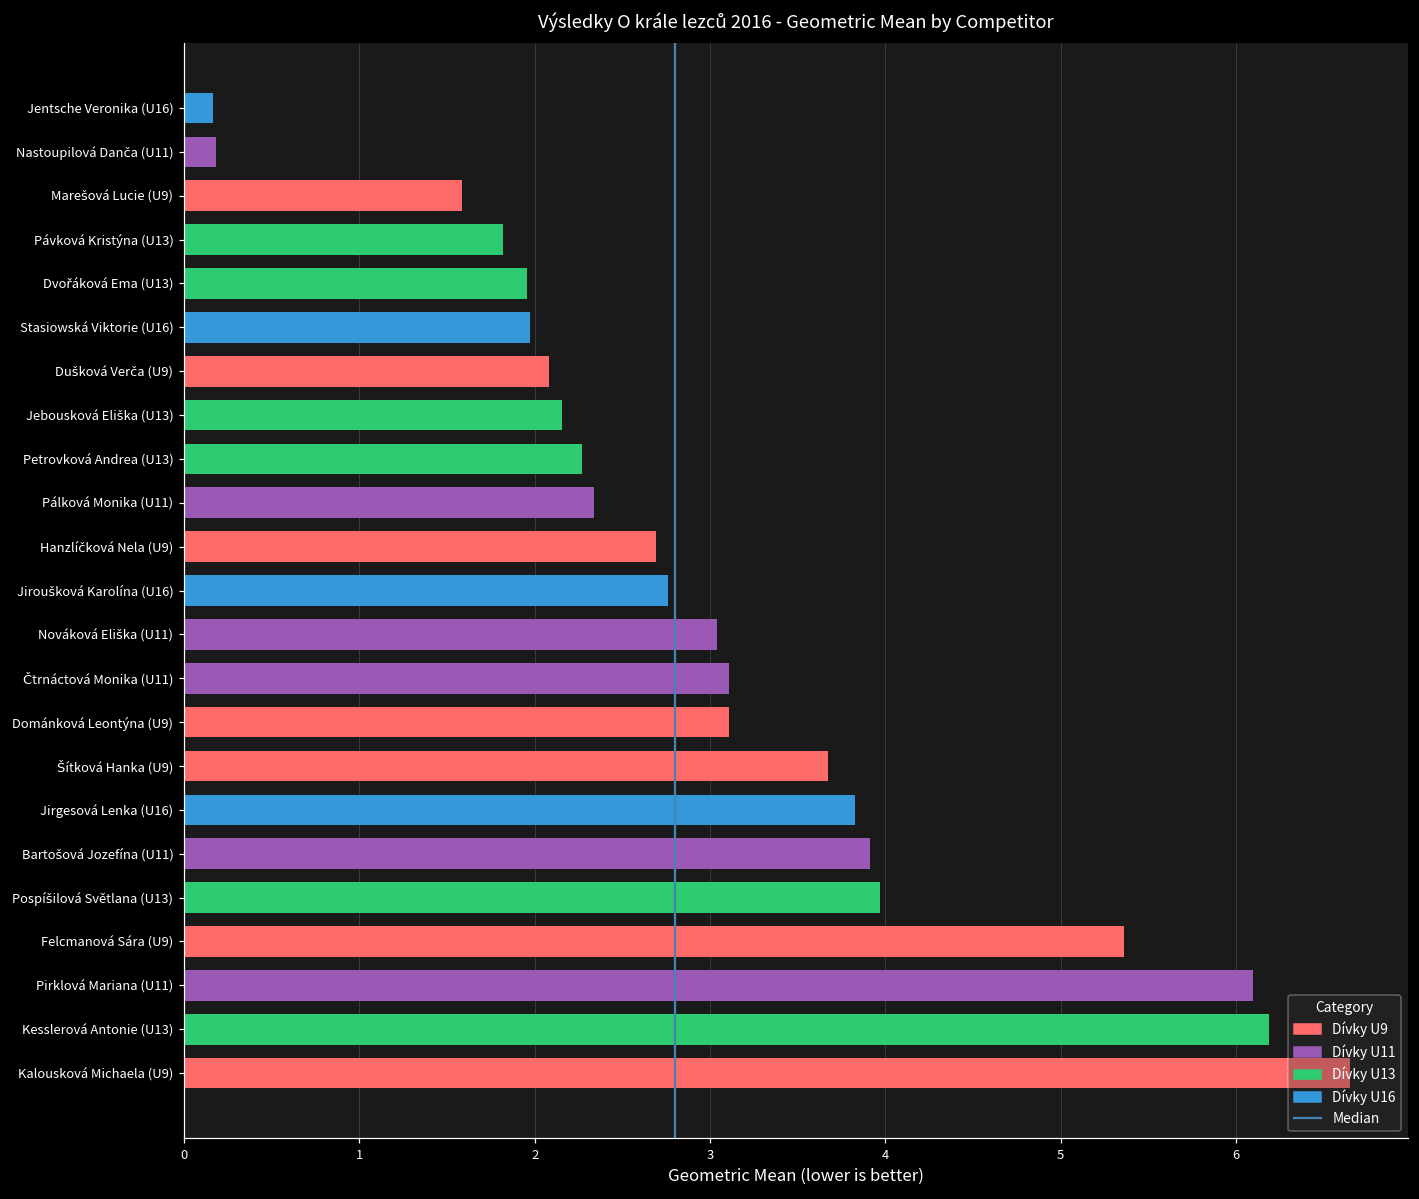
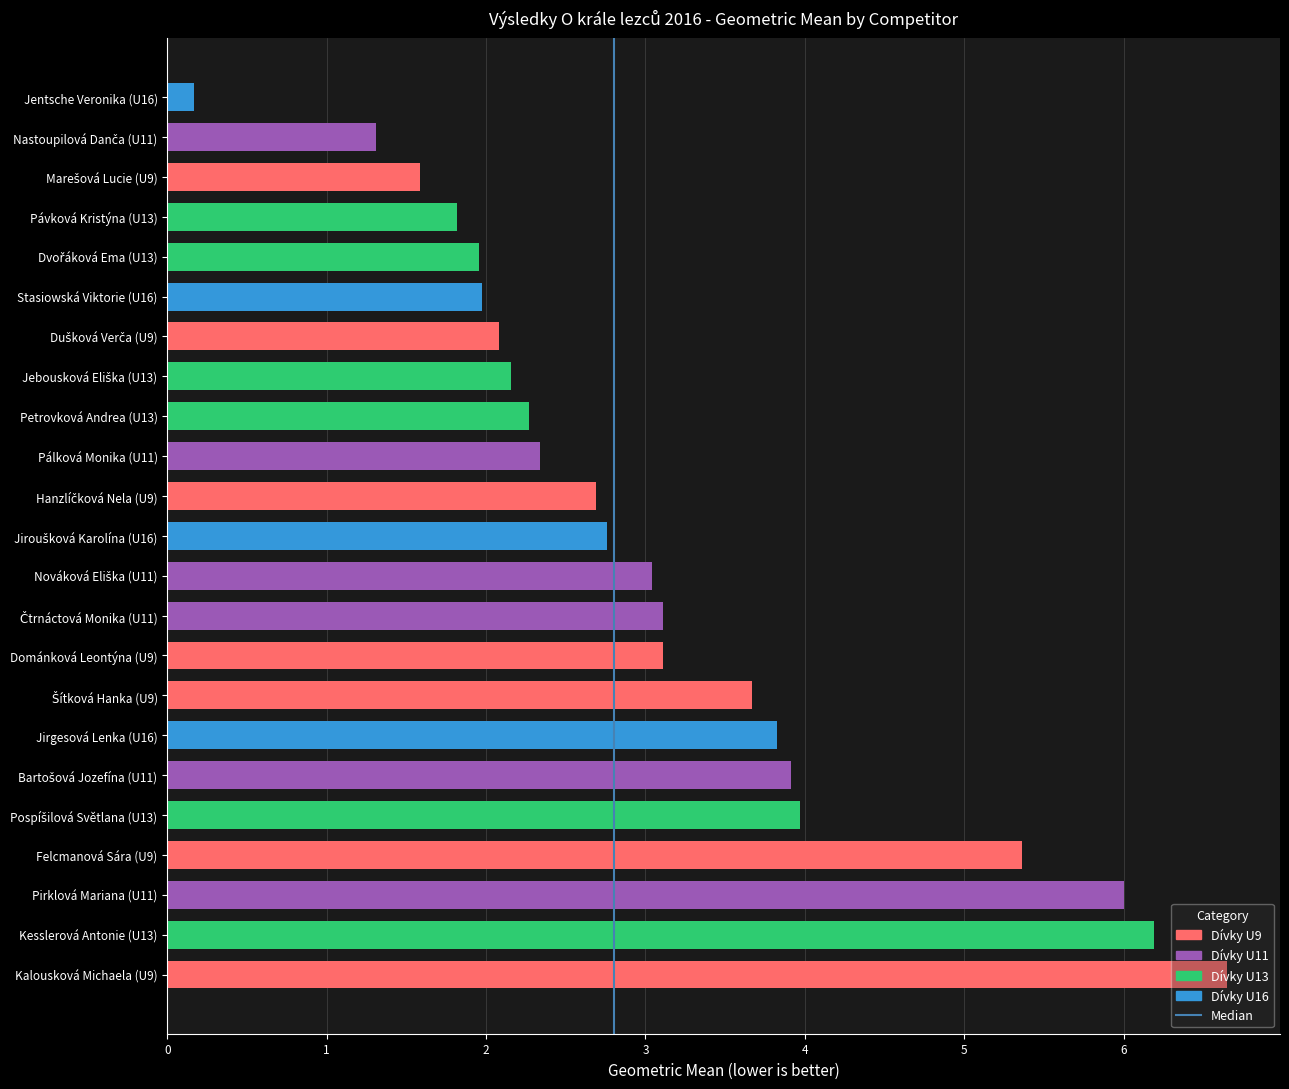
Nastoupilová Danča (U11): 0.18 -> 1.31
Pirklová Mariana (U11): 6.1 -> 6.0
